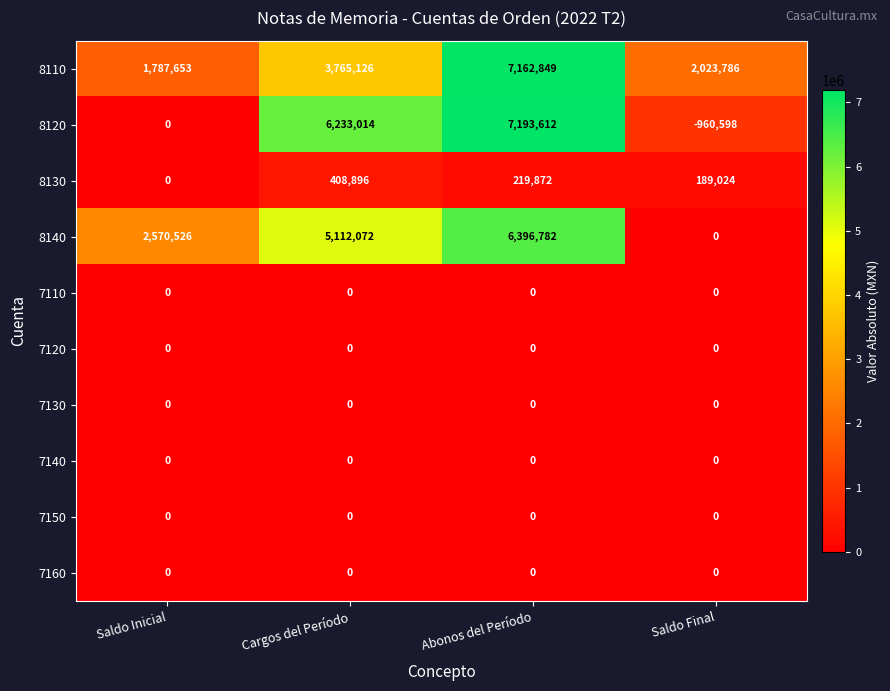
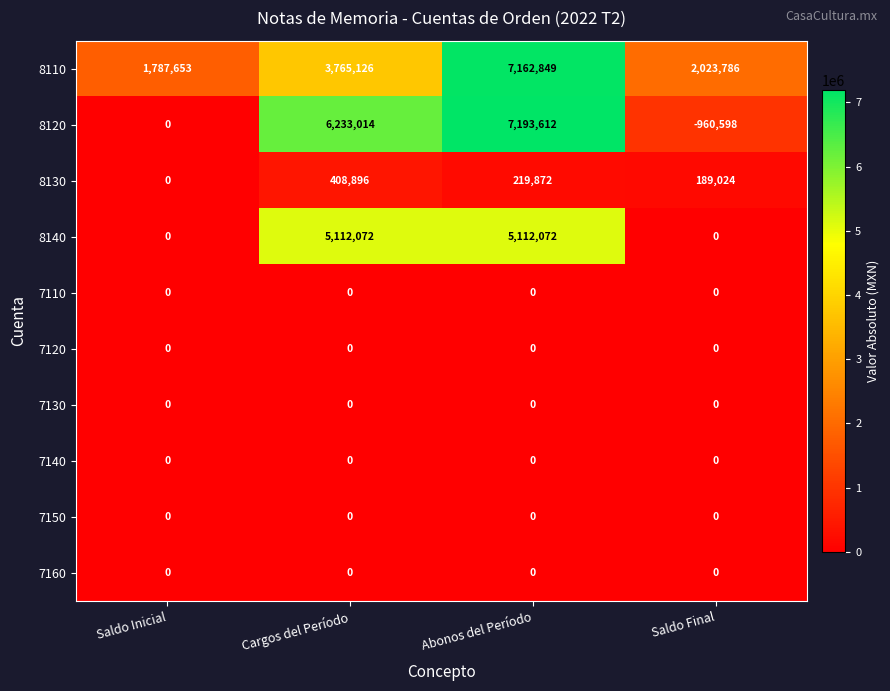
8140, Saldo Inicial: 2,570,526 -> 0
8140, Abonos del Período: 6,396,782 -> 5,112,072
